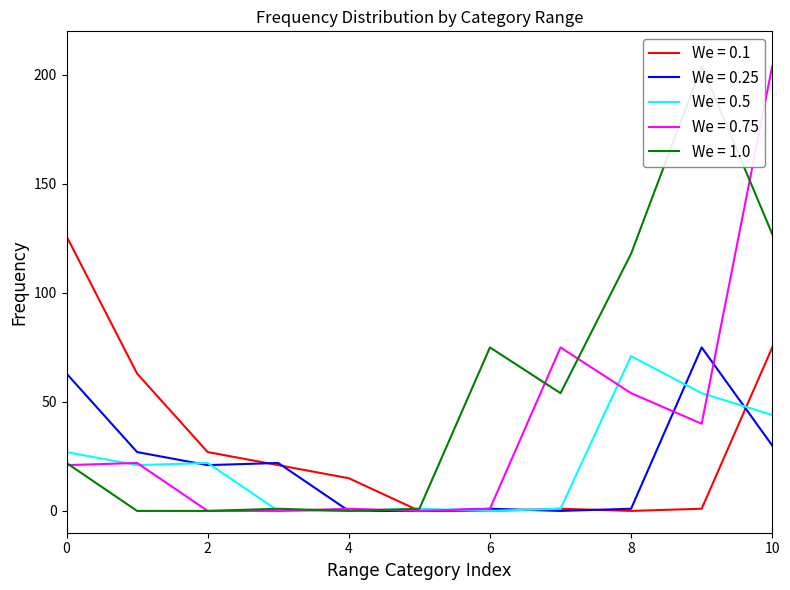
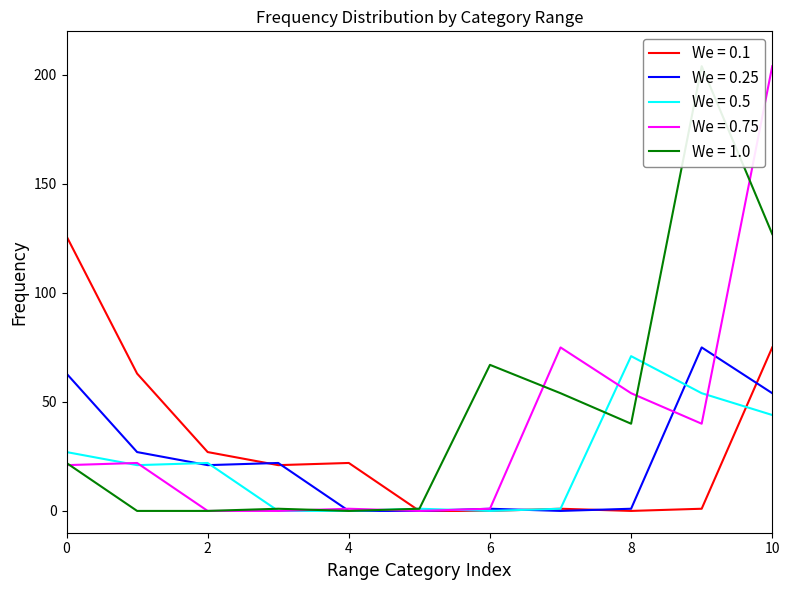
We = 0.1, 4: 15 -> 22
We = 1.0, 6: 75 -> 67
We = 1.0, 8: 118 -> 40
We = 0.25, 10: 30 -> 54
